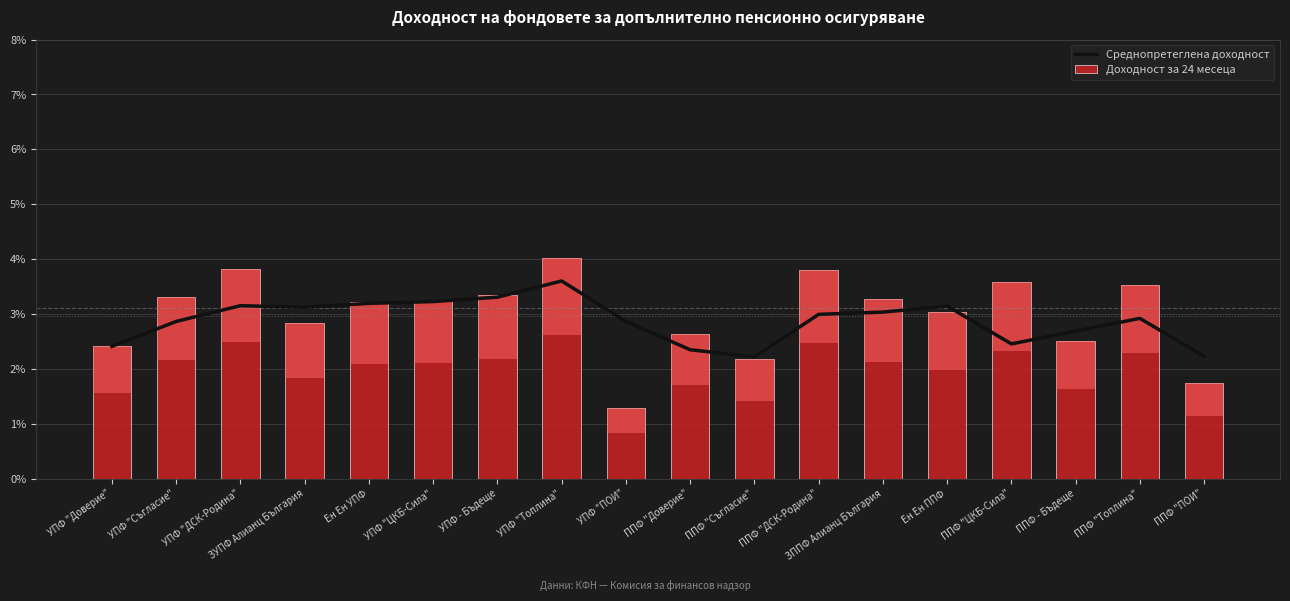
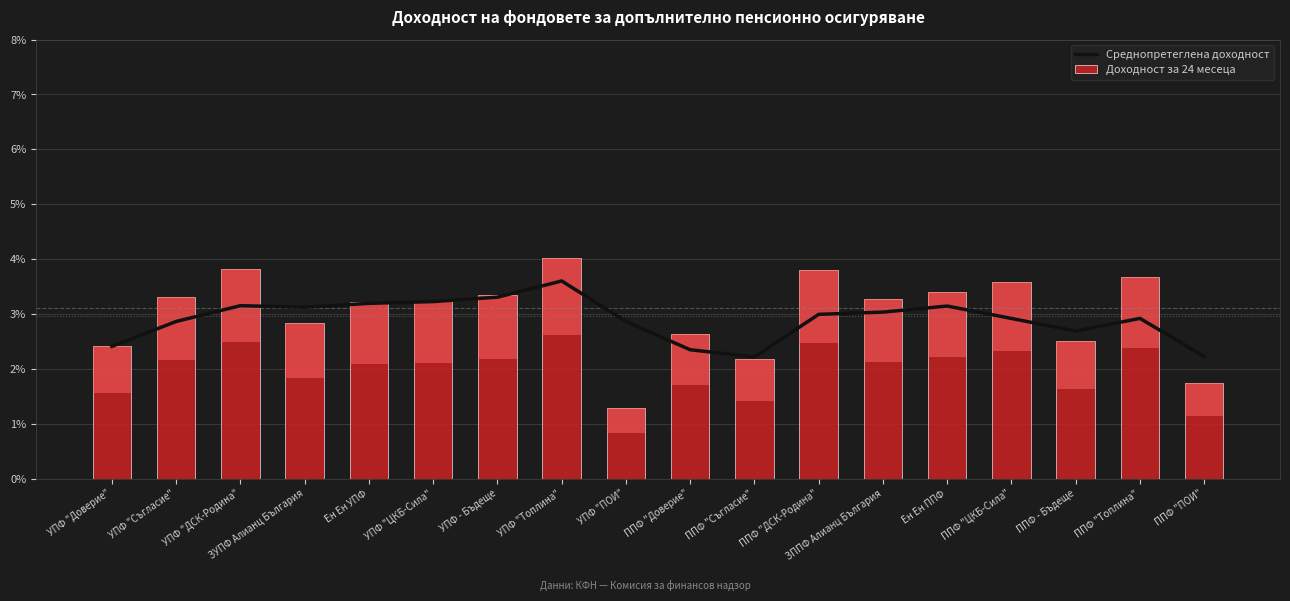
Доходност за 24 месеца, Ен Ен ППФ: 3.0% -> 3.4%
Среднопретеглена доходност, ППФ "ЦКБ-Сила": 2.5% -> 2.9%
Доходност за 24 месеца, ППФ "Топлина": 3.5% -> 3.7%
